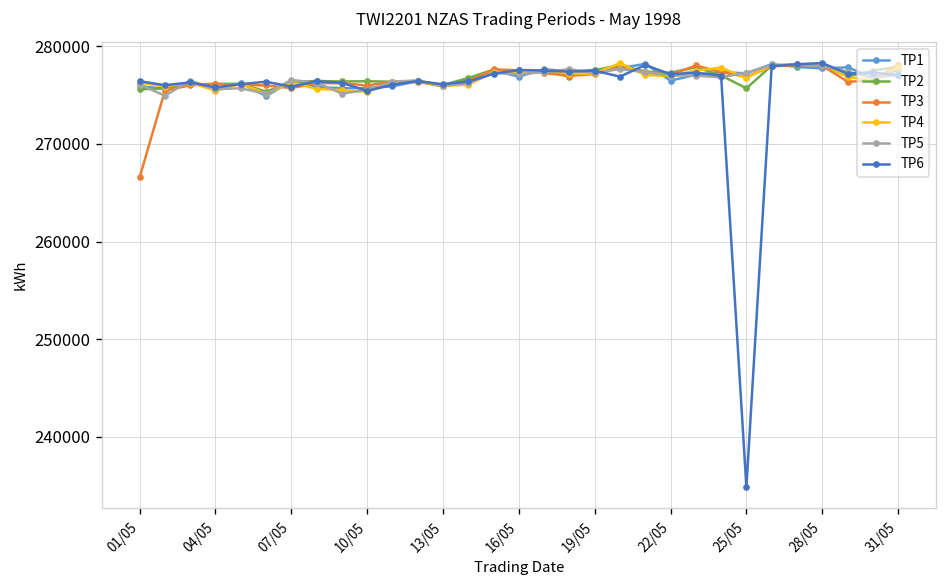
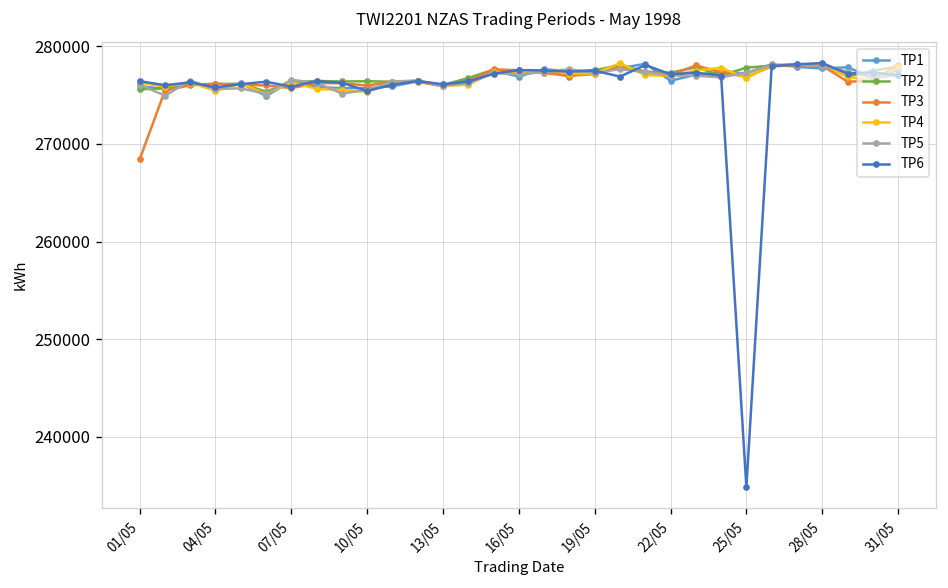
TP3, 01/05: 267000 -> 268000
TP2, 25/05: 276000 -> 278000
